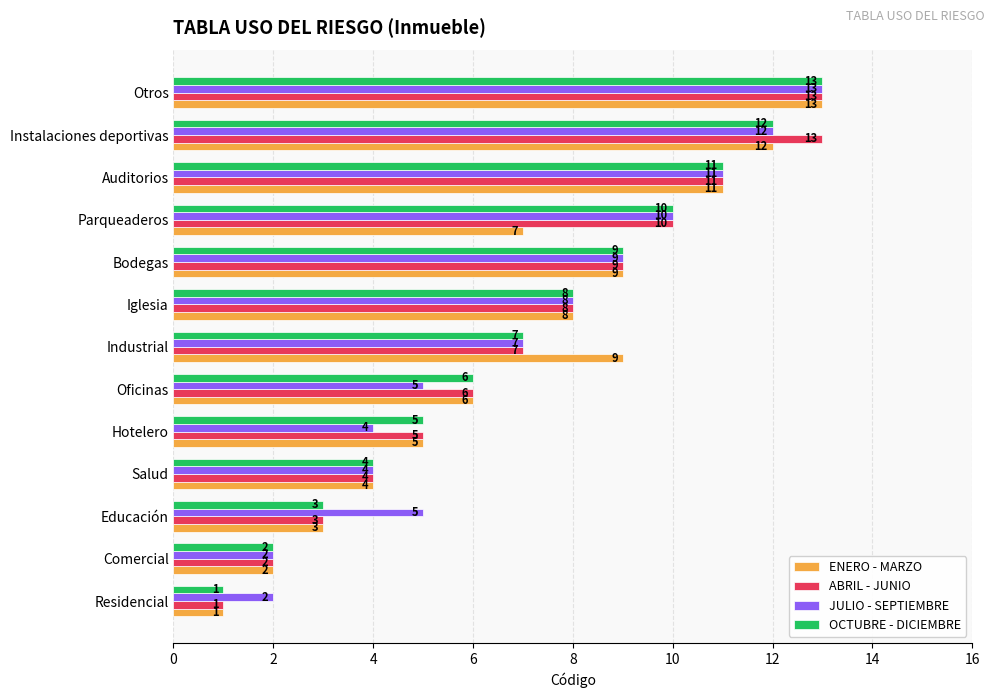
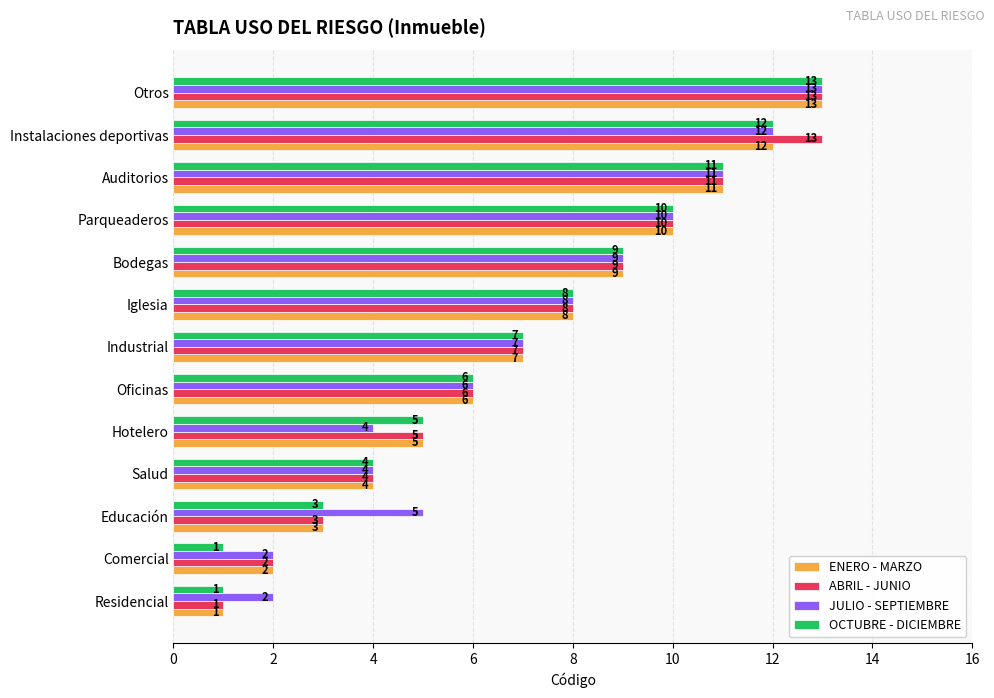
ENERO - MARZO, Parqueaderos: 7 -> 10
ENERO - MARZO, Industrial: 9 -> 7
JULIO - SEPTIEMBRE, Oficinas: 5 -> 6
OCTUBRE - DICIEMBRE, Comercial: 2 -> 1
